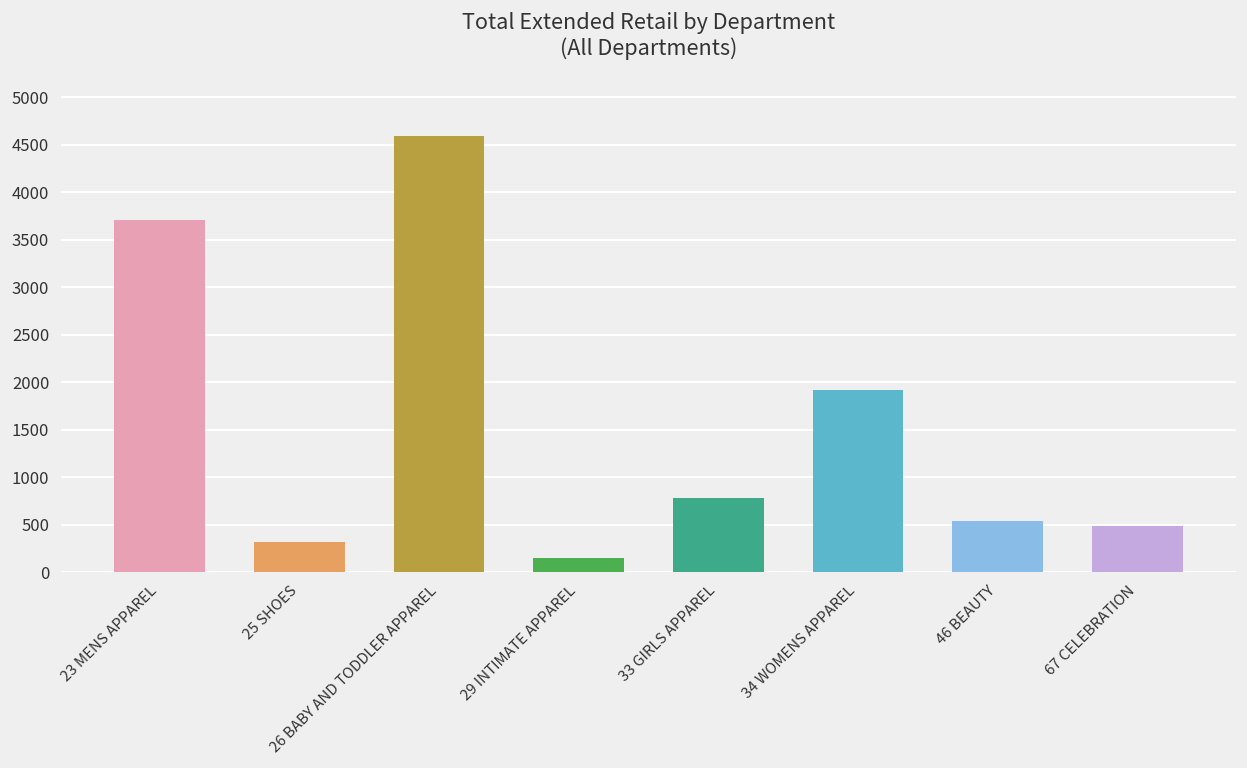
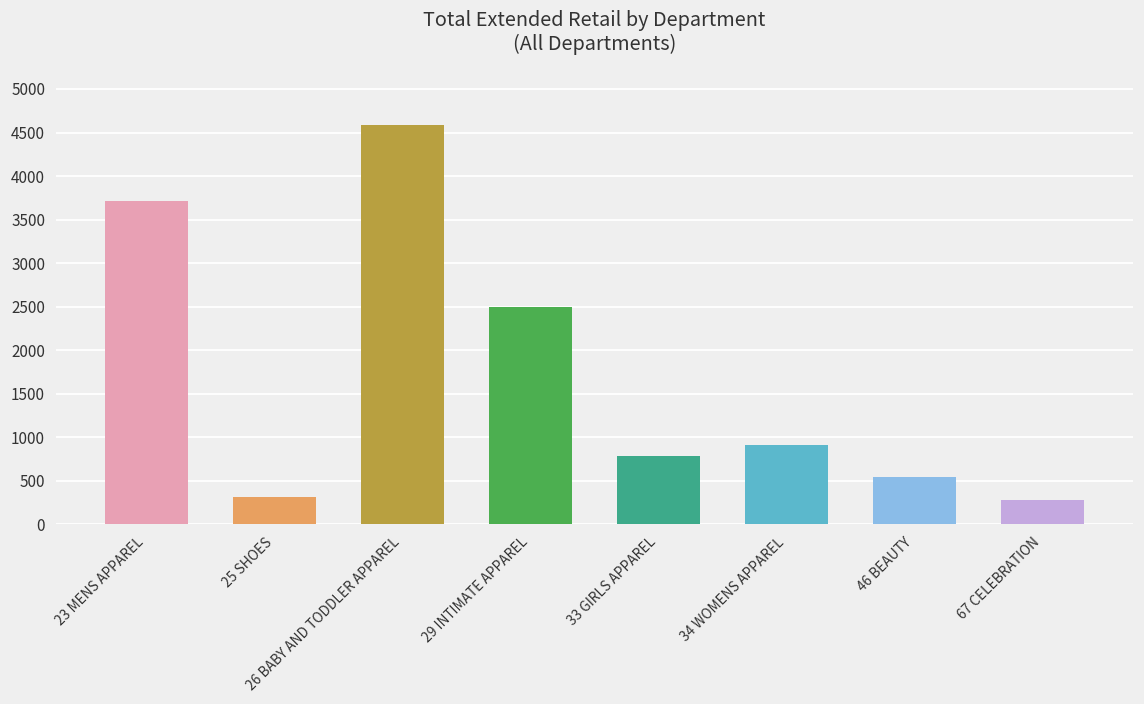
29 INTIMATE APPAREL: 100 -> 2500
34 WOMENS APPAREL: 1900 -> 900
67 CELEBRATION: 500 -> 300
